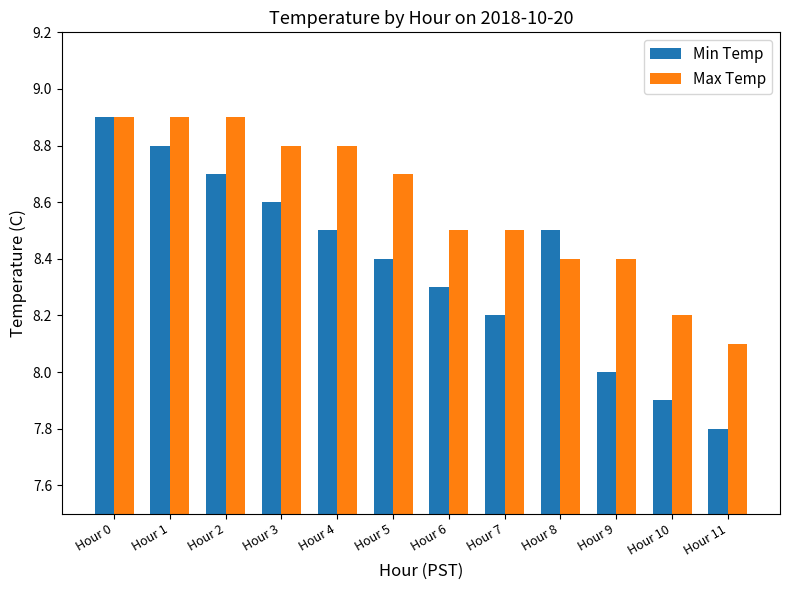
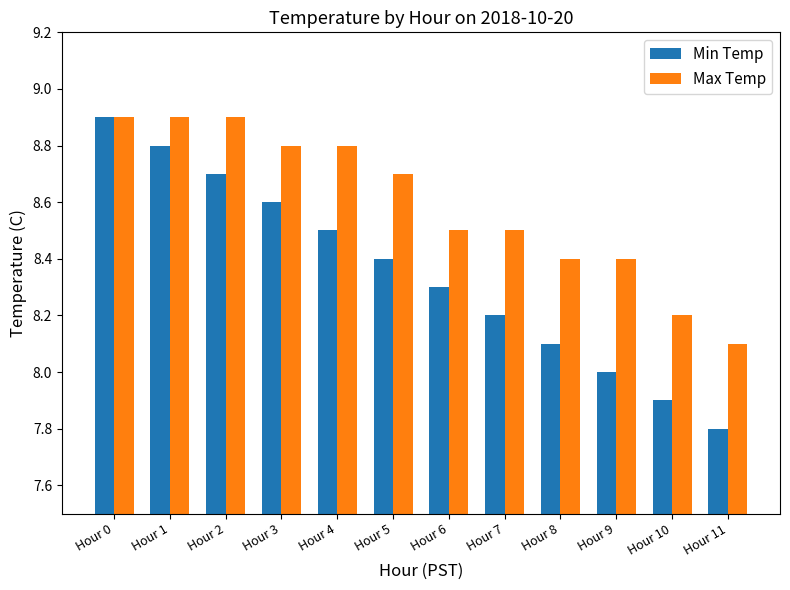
Min Temp, Hour 8: 8.5 -> 8.1
